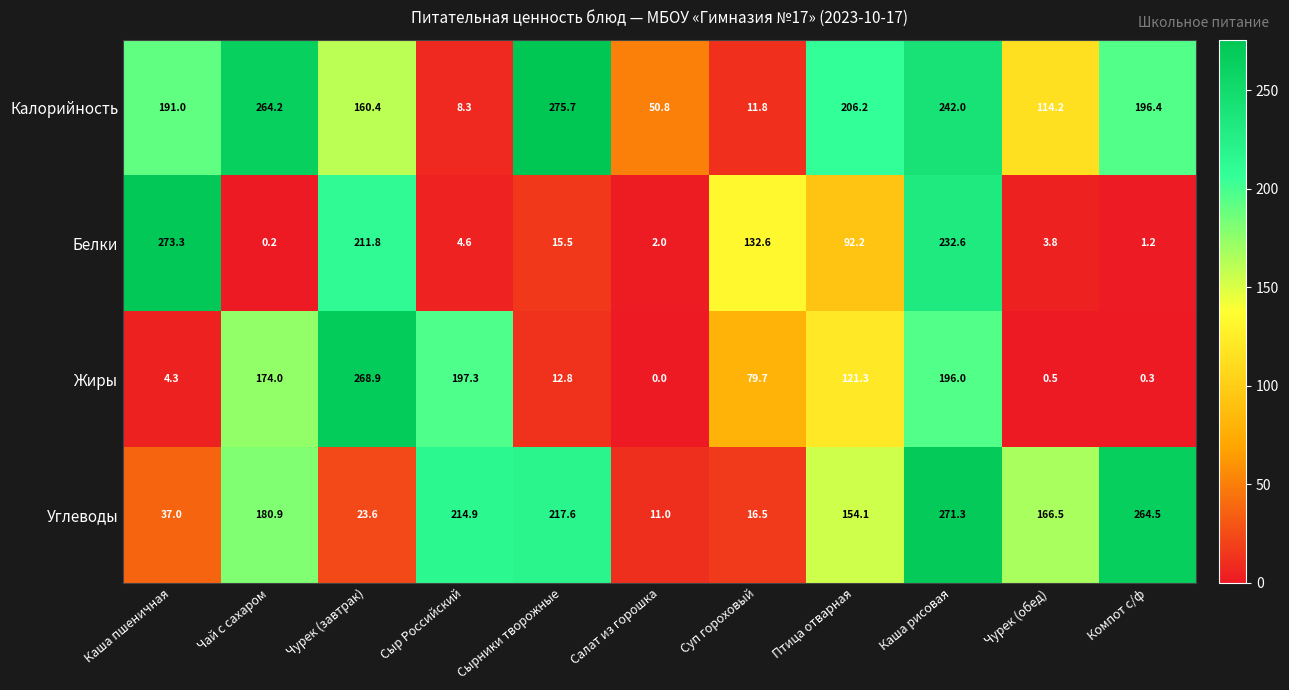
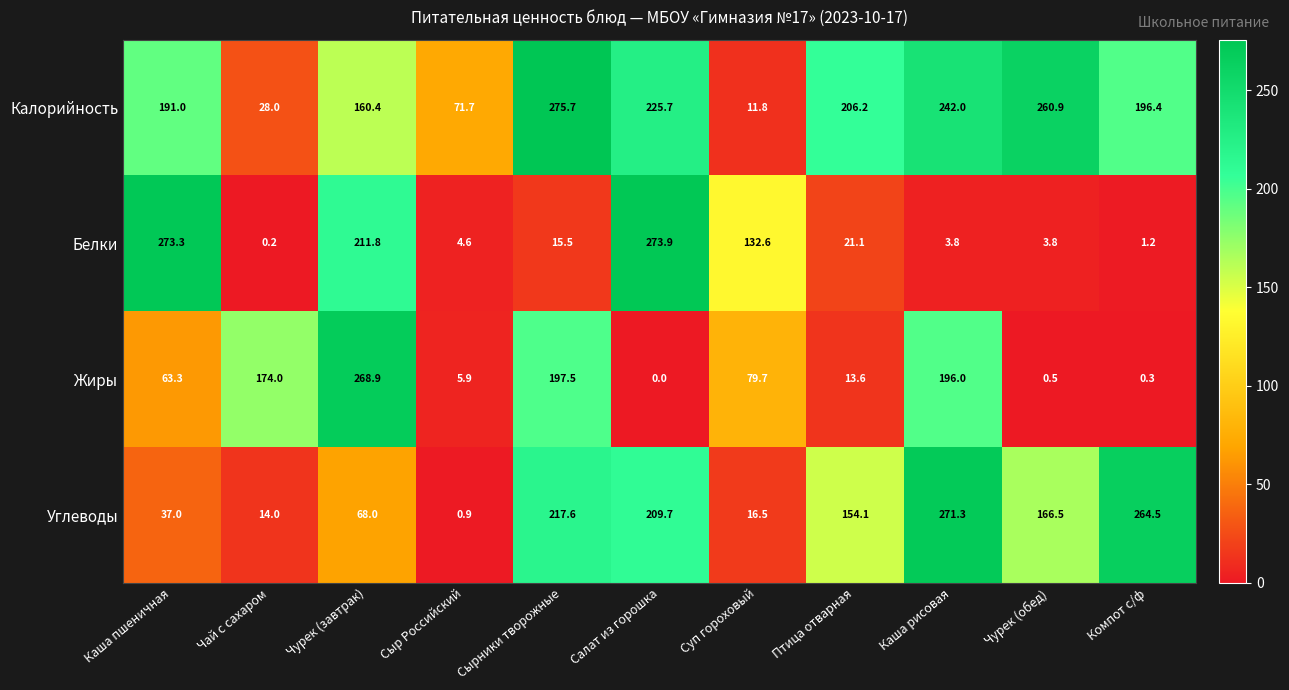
Калорийность, Чай с сахаром: 264.2 -> 28.0
Калорийность, Сыр Российский: 8.3 -> 71.7
Калорийность, Салат из горошка: 50.8 -> 225.7
Калорийность, Чурек (обед): 114.2 -> 260.9
Белки, Салат из горошка: 2.0 -> 273.9
Белки, Птица отварная: 92.2 -> 21.1
Белки, Каша рисовая: 232.6 -> 3.8
Жиры, Каша пшеничная: 4.3 -> 63.3
Жиры, Сыр Российский: 197.3 -> 5.9
Жиры, Сырники творожные: 12.8 -> 197.5
Жиры, Птица отварная: 121.3 -> 13.6
Углеводы, Чай с сахаром: 180.9 -> 14.0
Углеводы, Чурек (завтрак): 23.6 -> 68.0
Углеводы, Сыр Российский: 214.9 -> 0.9
Углеводы, Салат из горошка: 11.0 -> 209.7
